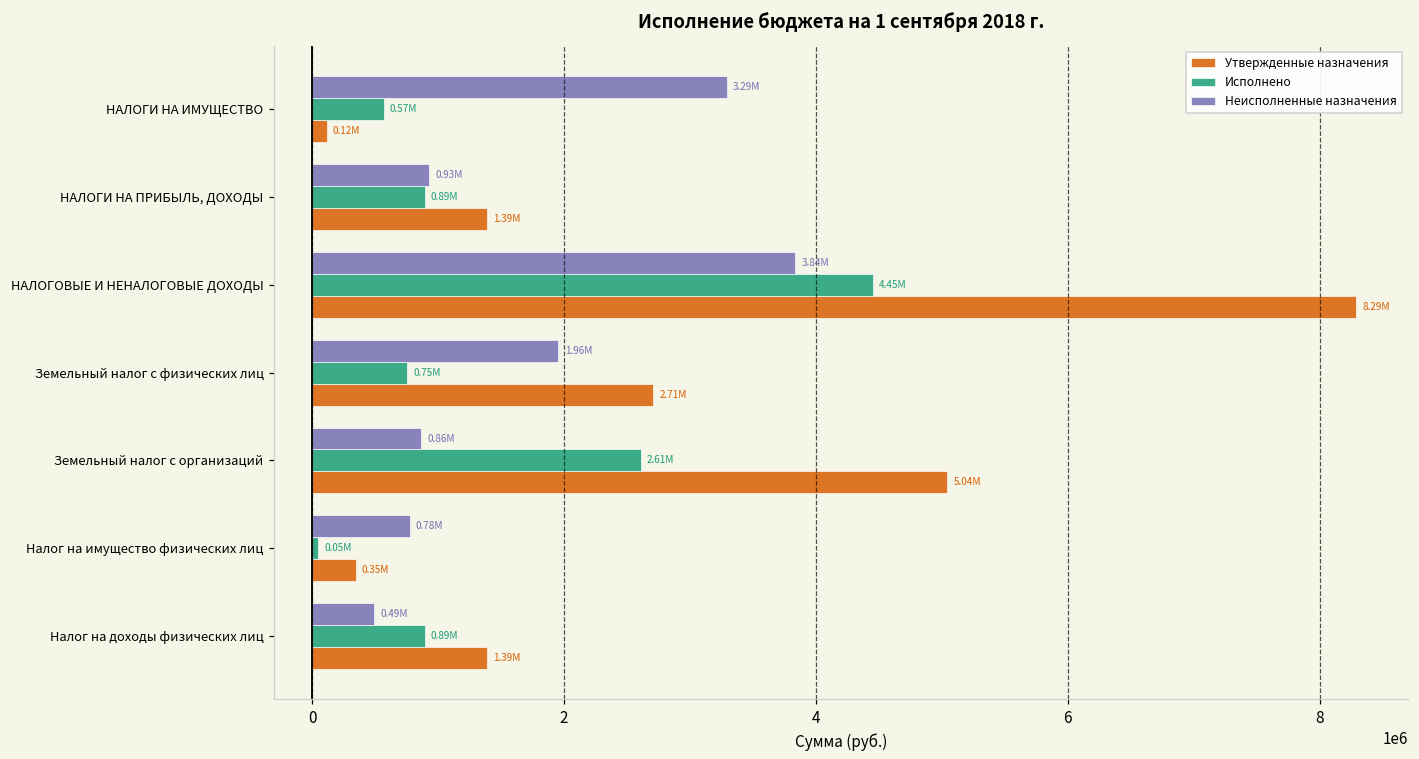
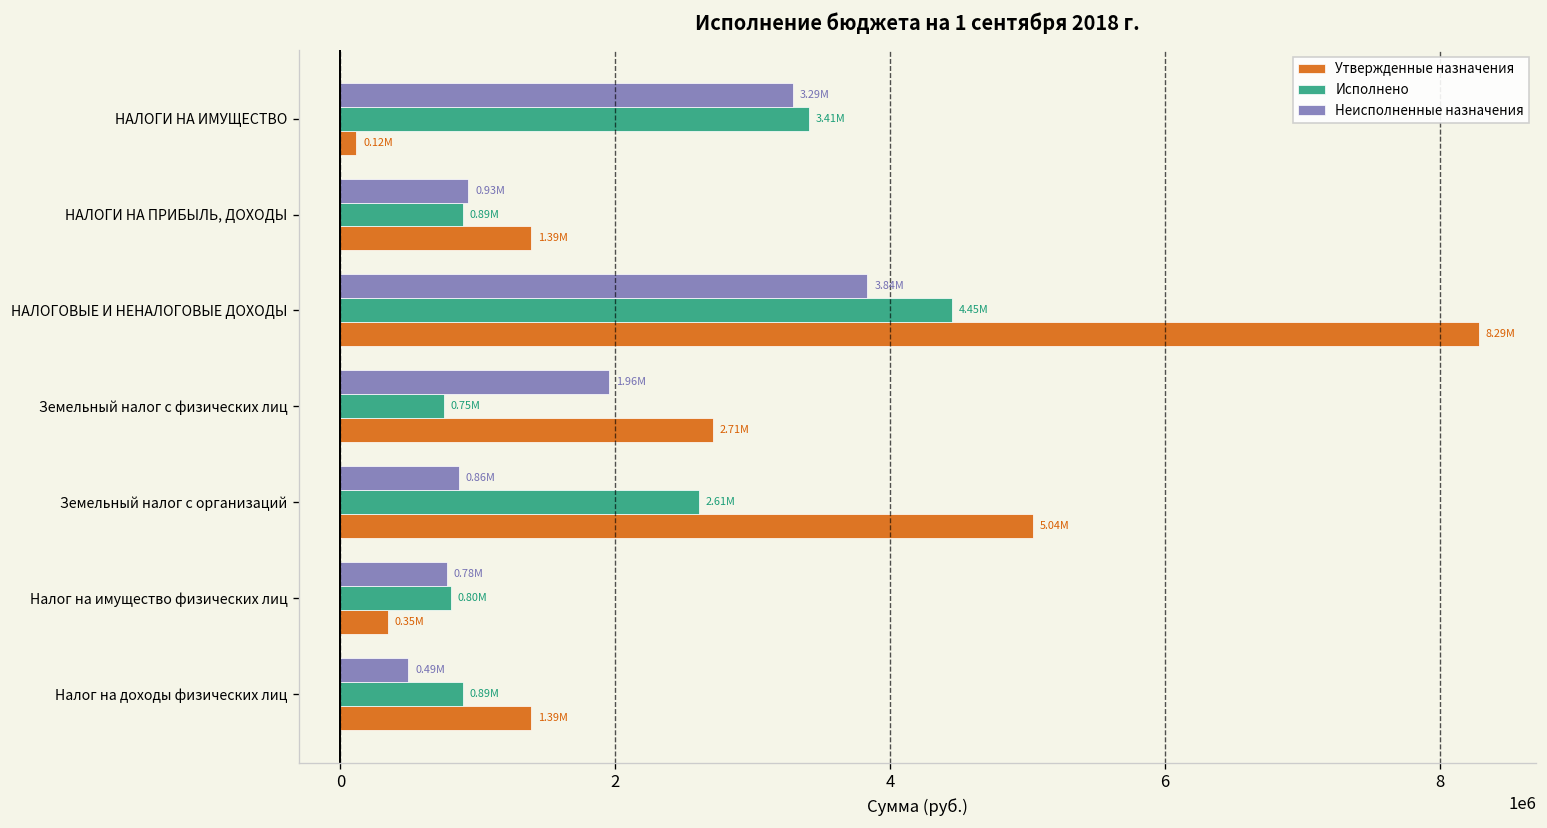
Исполнено, НАЛОГИ НА ИМУЩЕСТВО: 0.57M -> 3.41M
Исполнено, Налог на имущество физических лиц: 0.05M -> 0.80M
